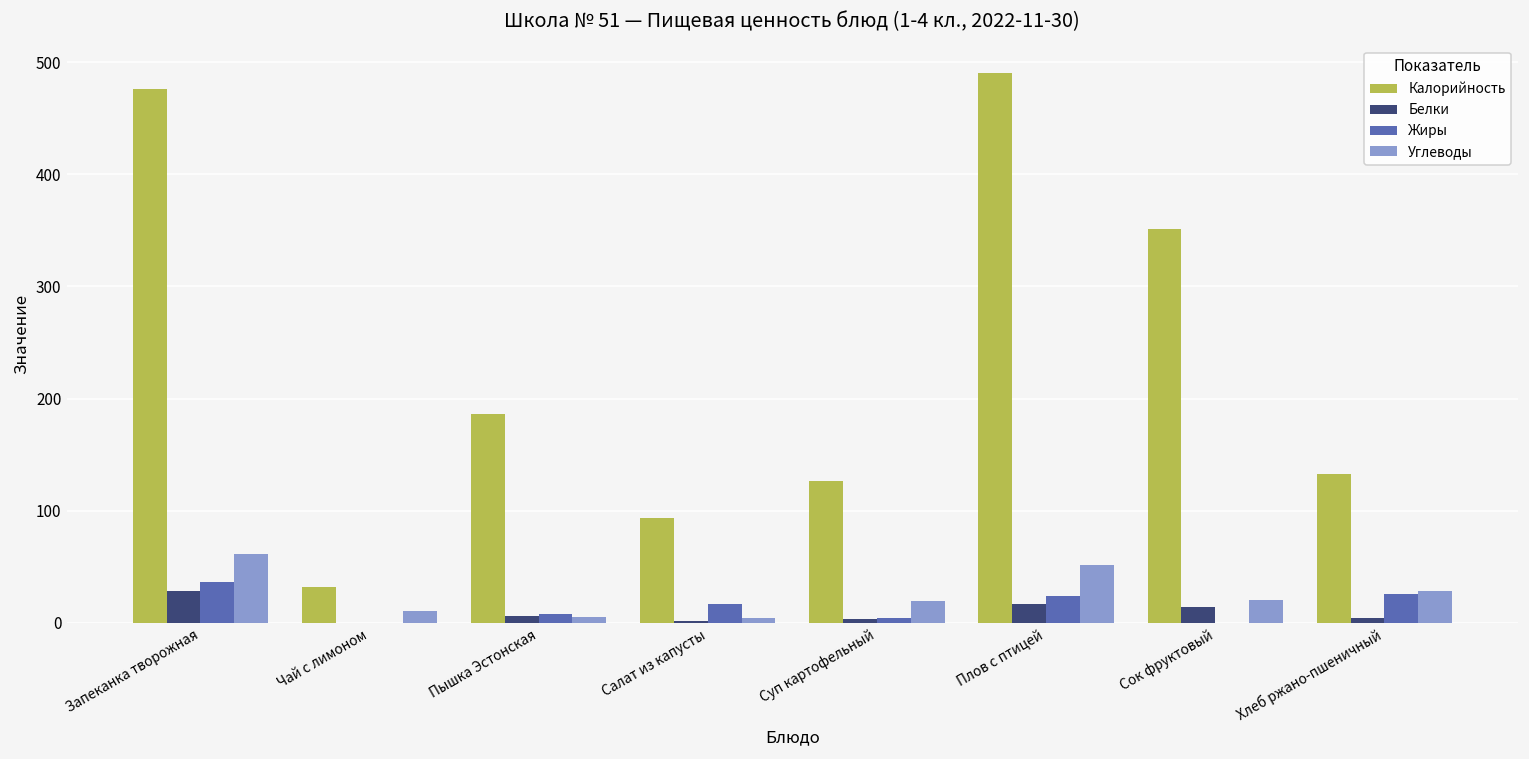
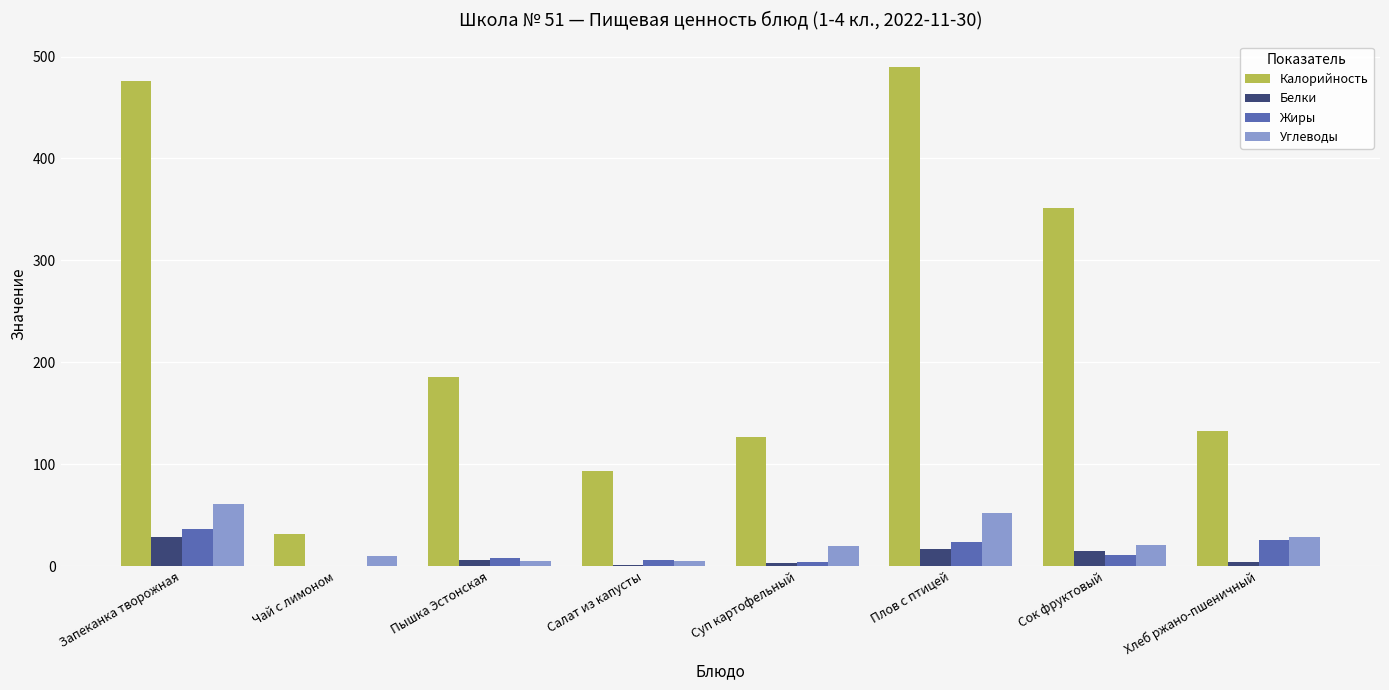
Жиры, Салат из капусты: 17 -> 6
Жиры, Сок фруктовый: 0 -> 11
